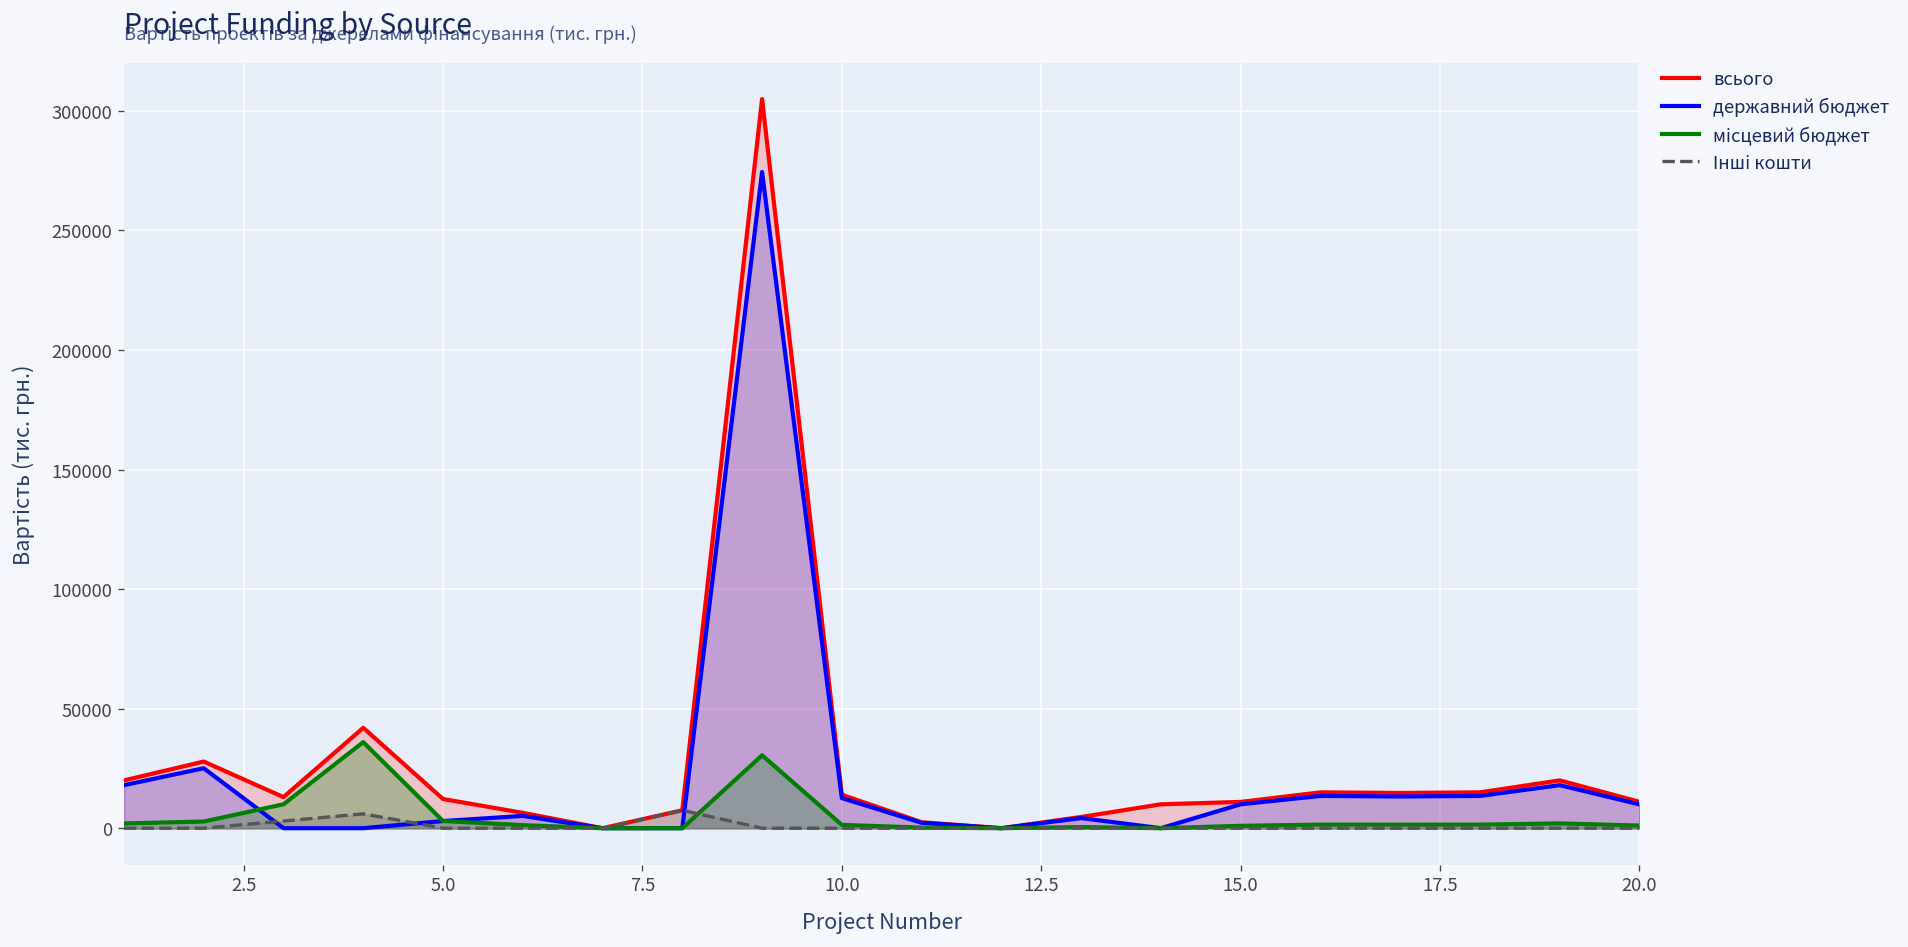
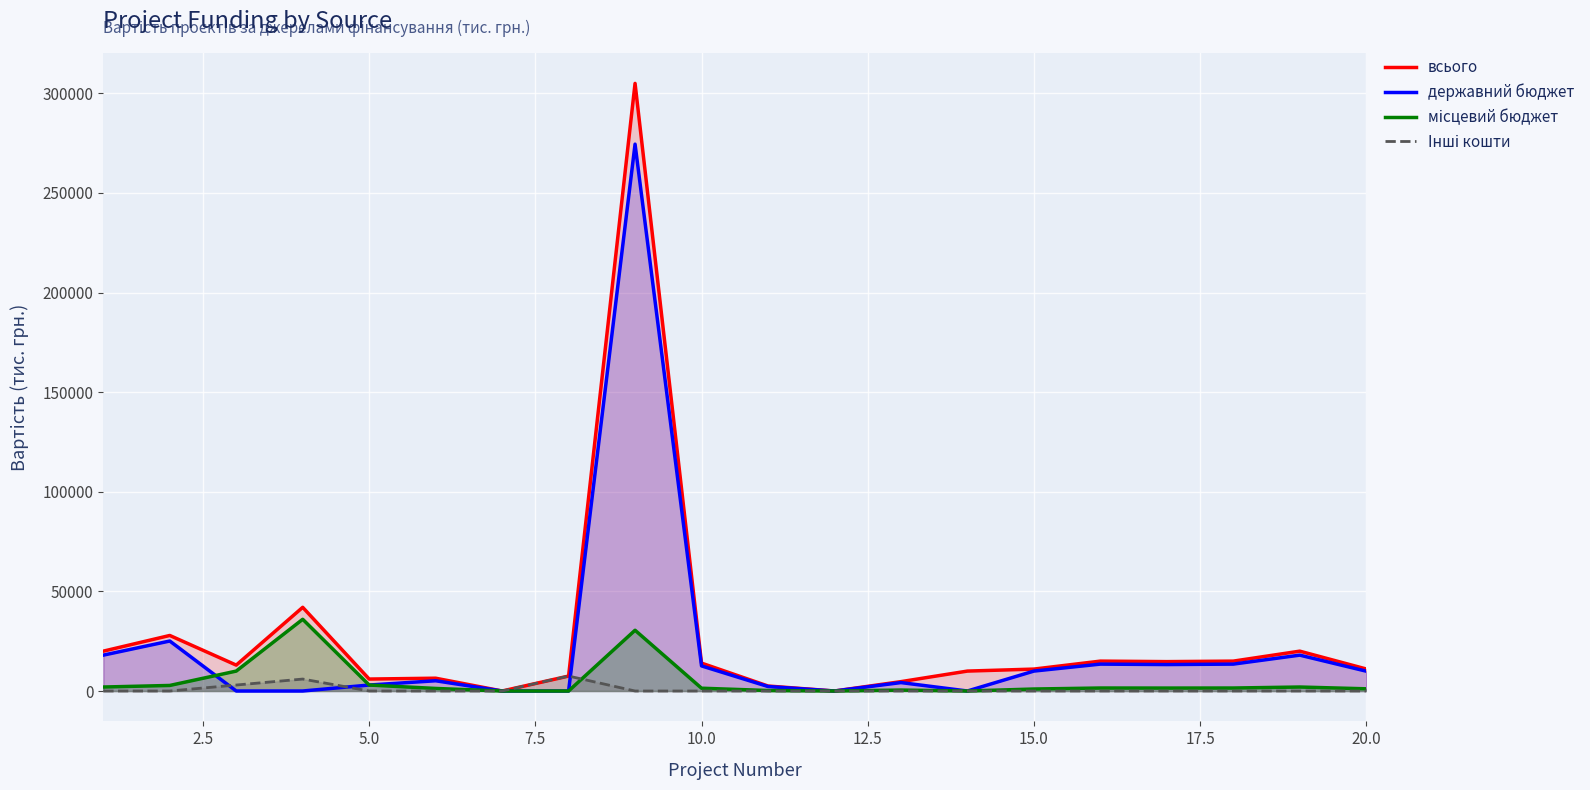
всього, 5.0: 12000 -> 6000
